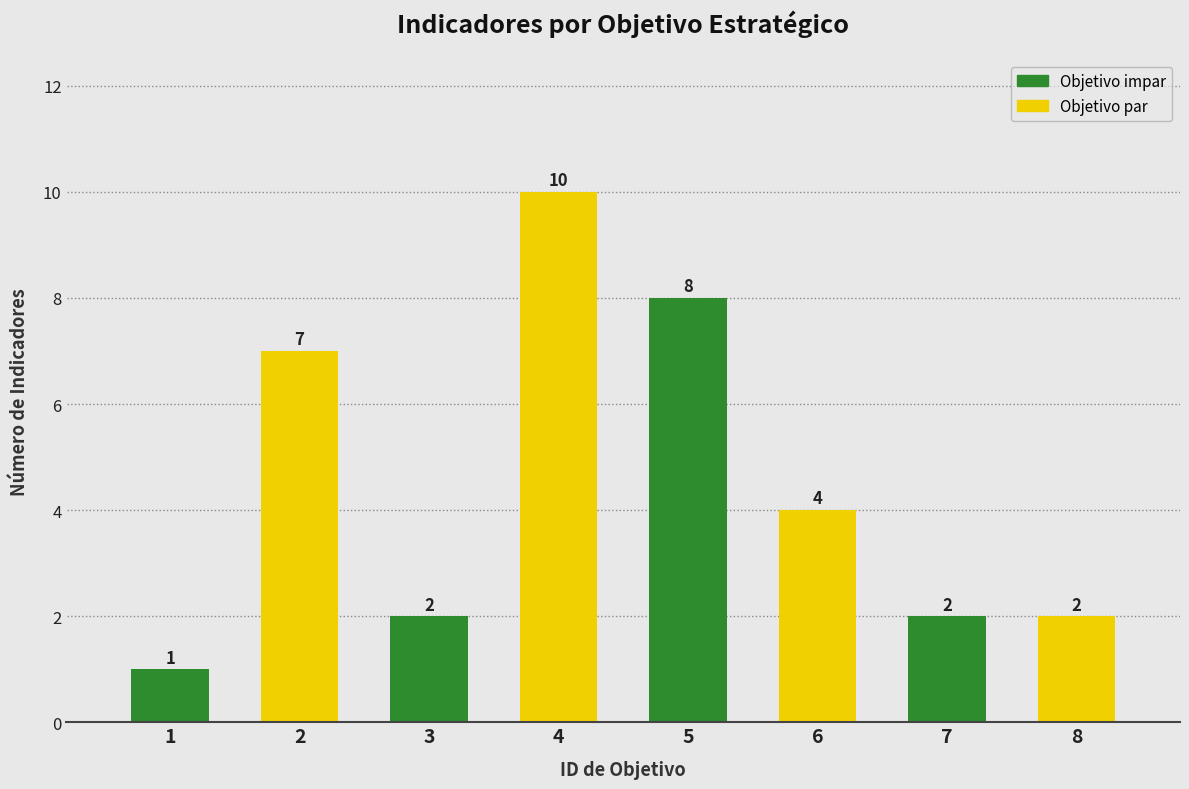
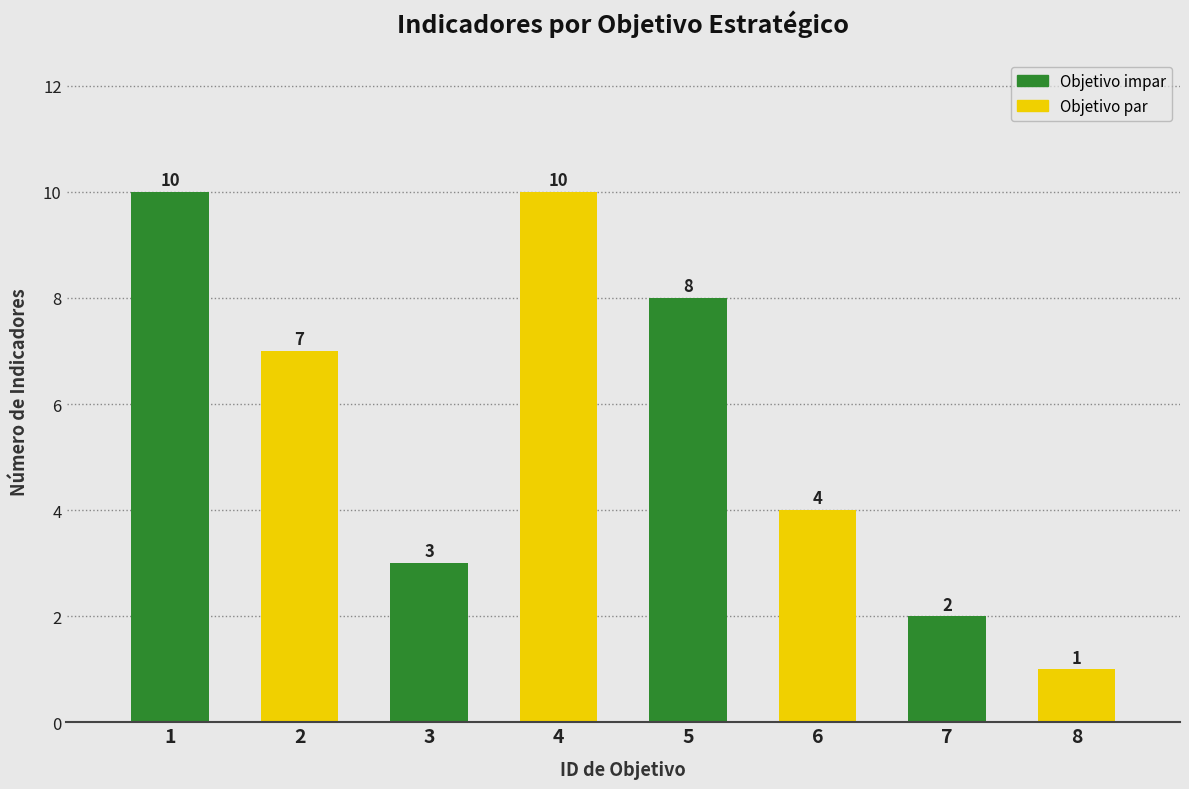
1: 1 -> 10
3: 2 -> 3
8: 2 -> 1
